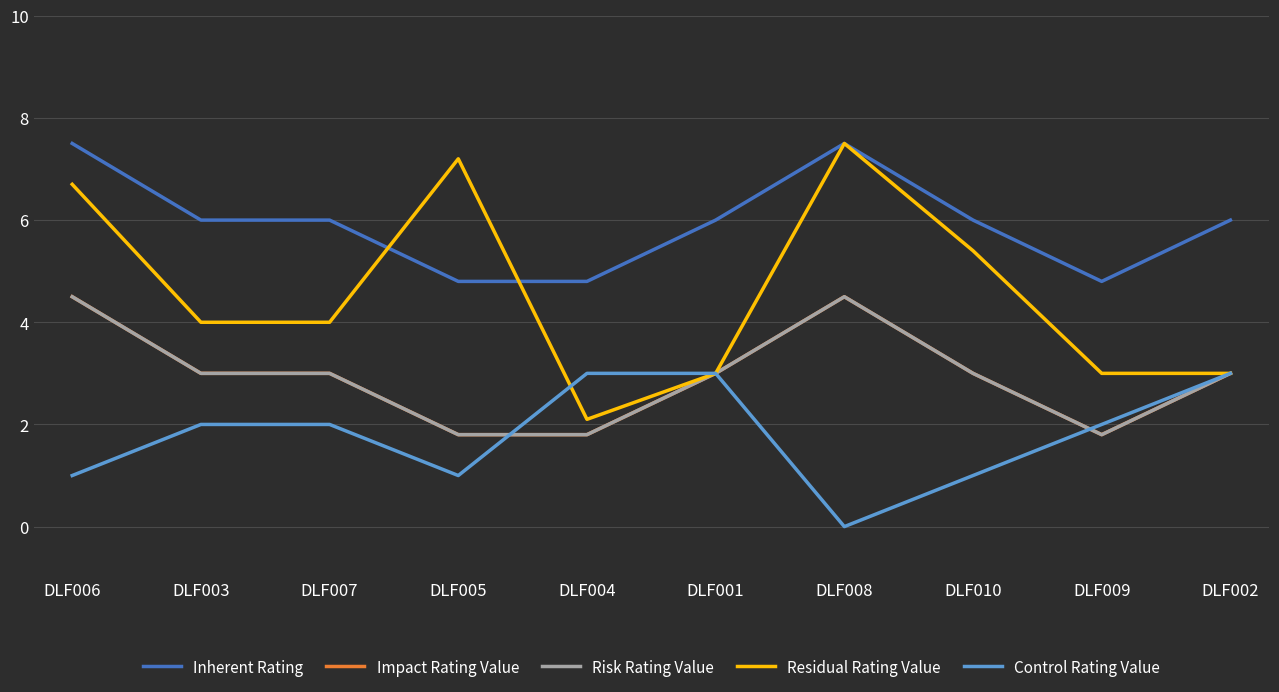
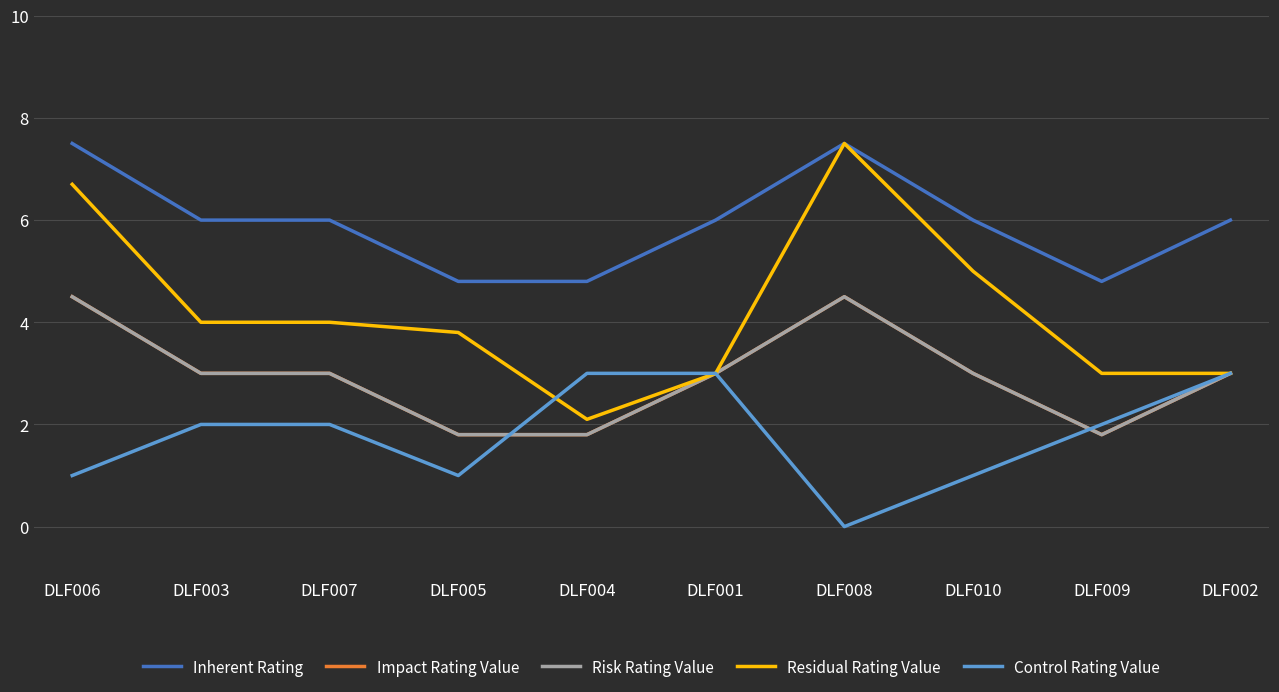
Residual Rating Value, DLF005: 7.2 -> 3.8
Residual Rating Value, DLF010: 5.4 -> 5.0
